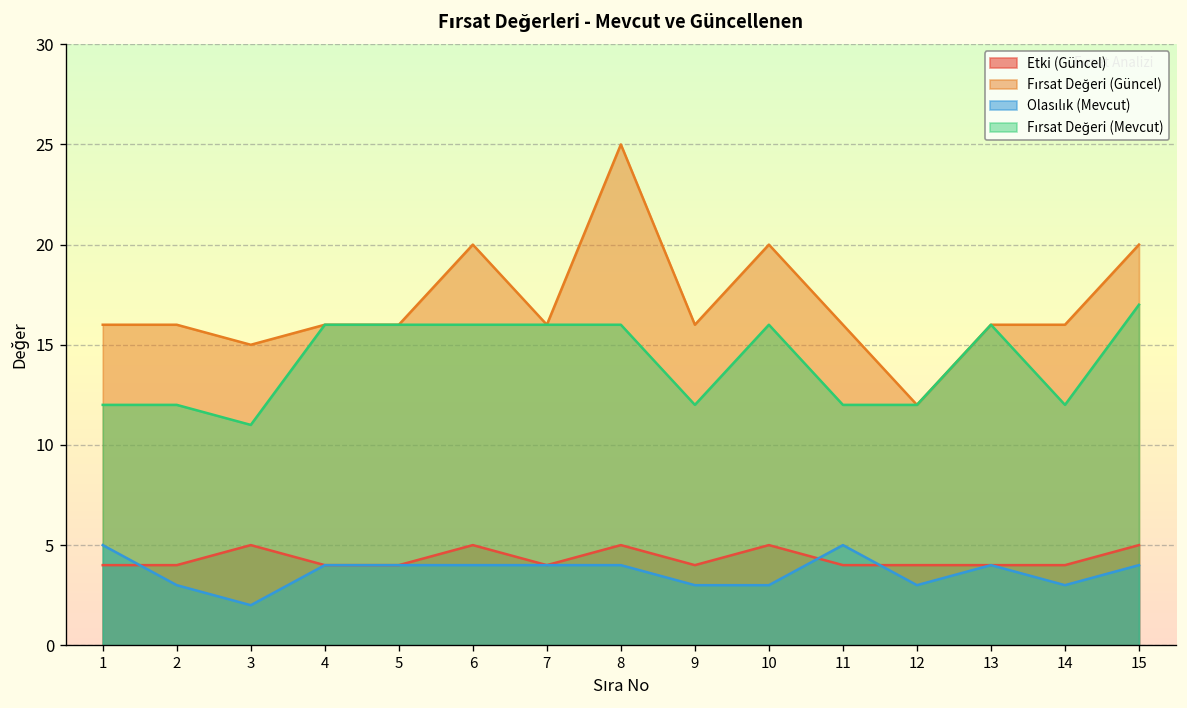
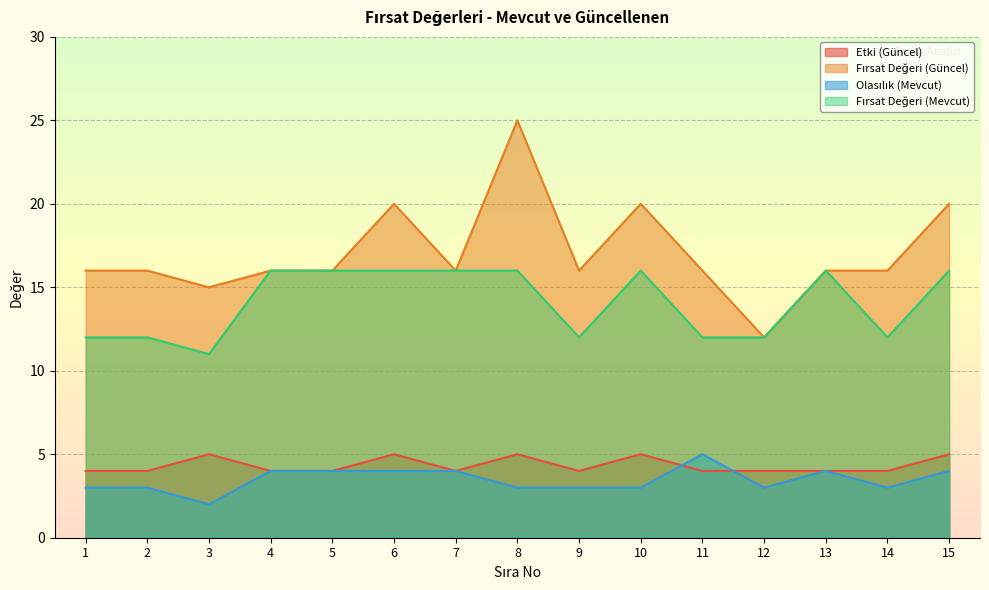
Olasılık (Mevcut), 1: 5 -> 3
Olasılık (Mevcut), 8: 4 -> 3
Fırsat Değeri (Mevcut), 15: 17 -> 16
